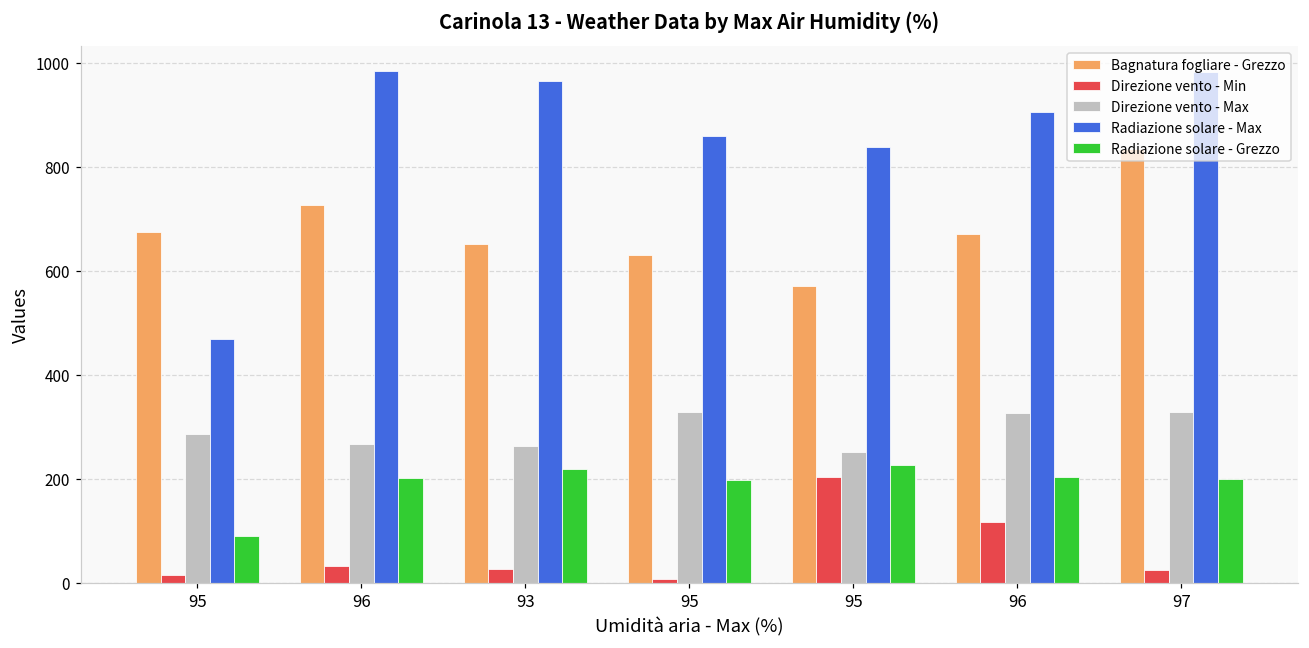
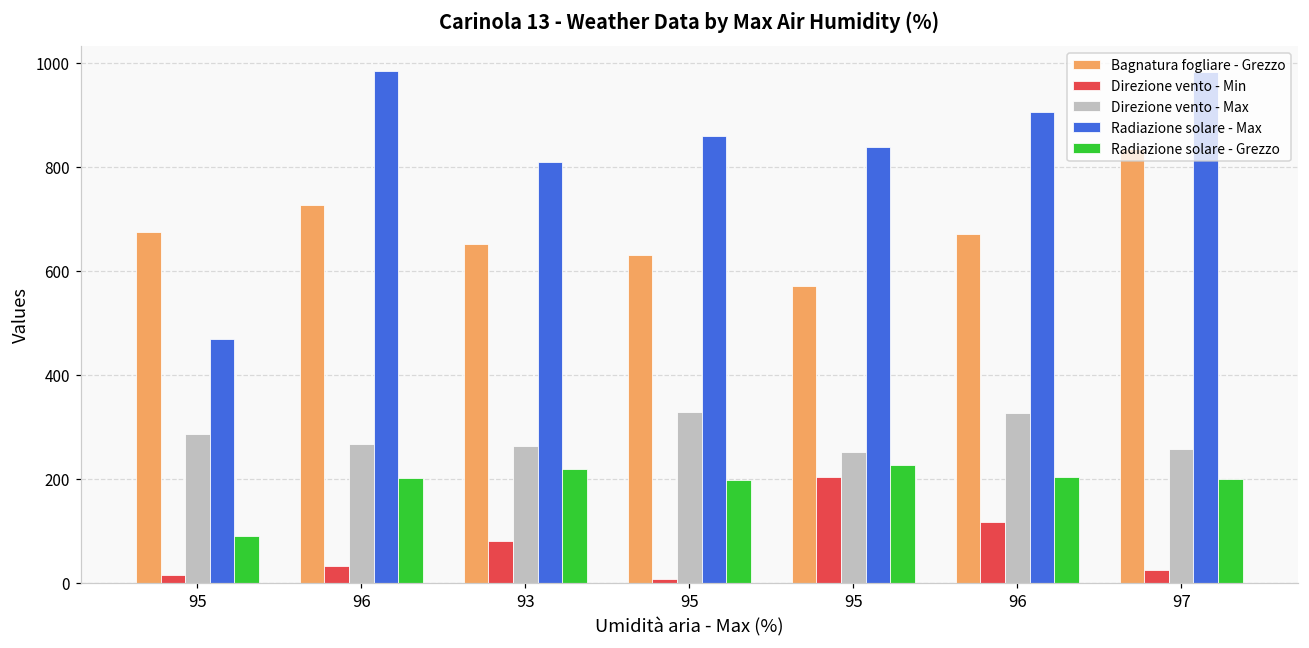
Direzione vento - Min, 93: 30 -> 80
Radiazione solare - Max, 93: 960 -> 810
Direzione vento - Max, 97: 330 -> 260
